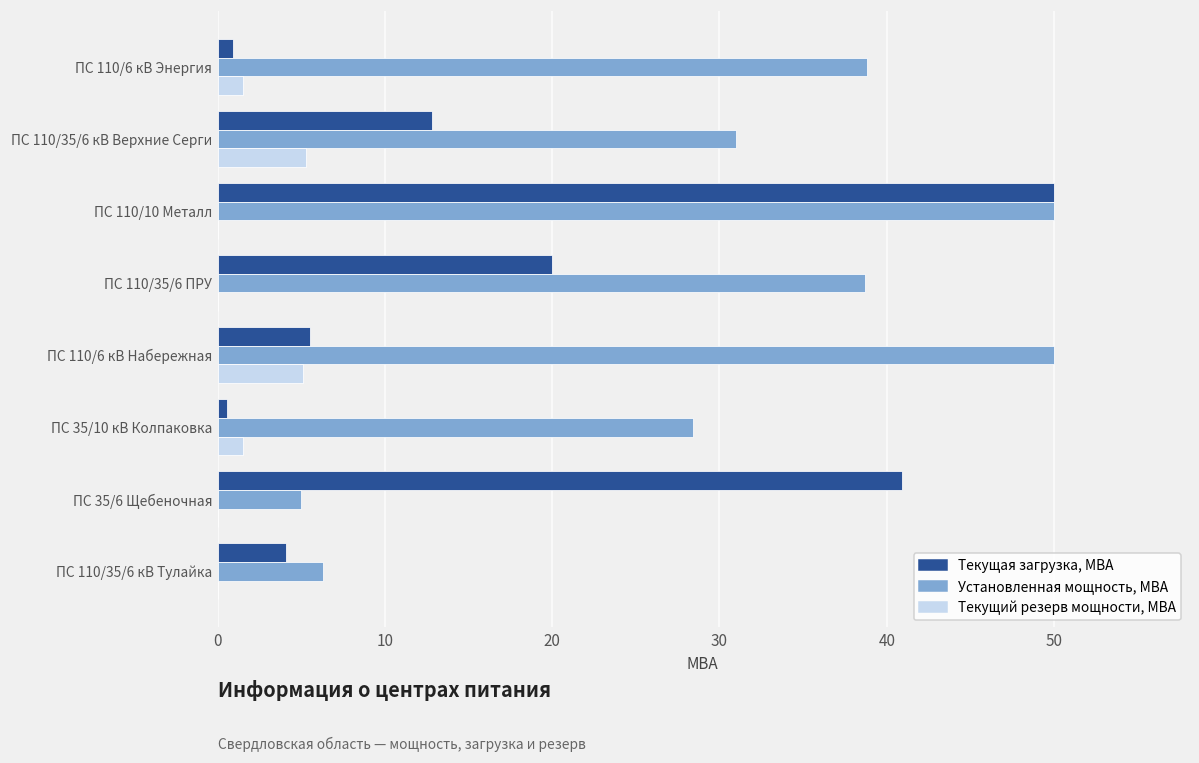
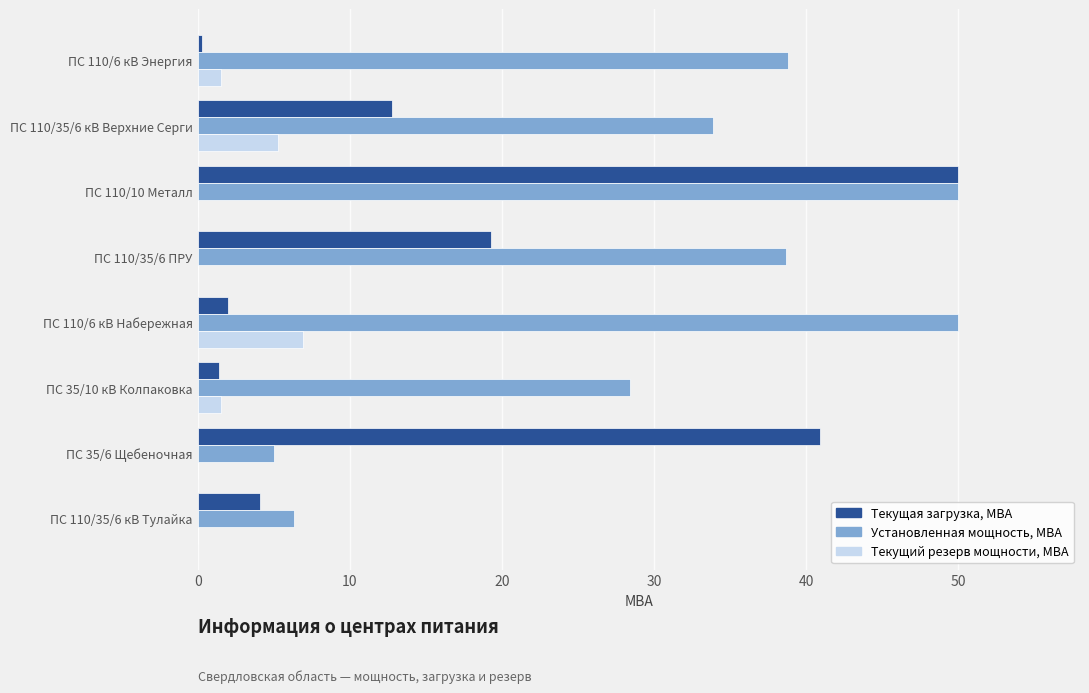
Текущая загрузка, МВА, ПС 110/6 кВ Энергия: 0.9 -> 0.3
Установленная мощность, МВА, ПС 110/35/6 кВ Верхние Серги: 31.0 -> 33.9
Текущая загрузка, МВА, ПС 110/35/6 ПРУ: 20.0 -> 19.3
Текущая загрузка, МВА, ПС 110/6 кВ Набережная: 5.5 -> 2.0
Текущий резерв мощности, МВА, ПС 110/6 кВ Набережная: 5.1 -> 6.9
Текущая загрузка, МВА, ПС 35/10 кВ Колпаковка: 0.6 -> 1.4
